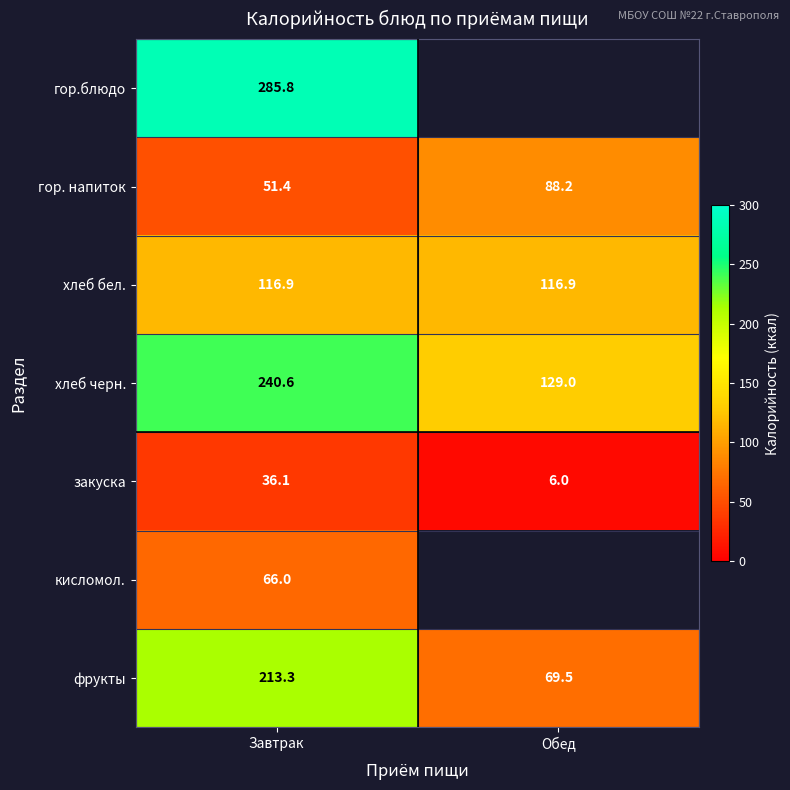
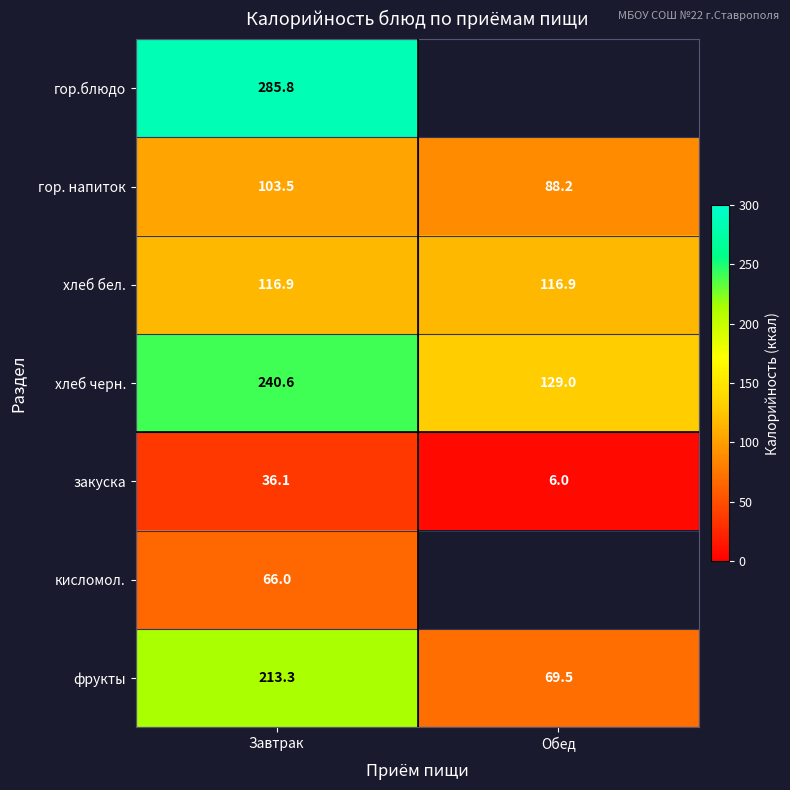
гор. напиток, Завтрак: 51.4 -> 103.5
